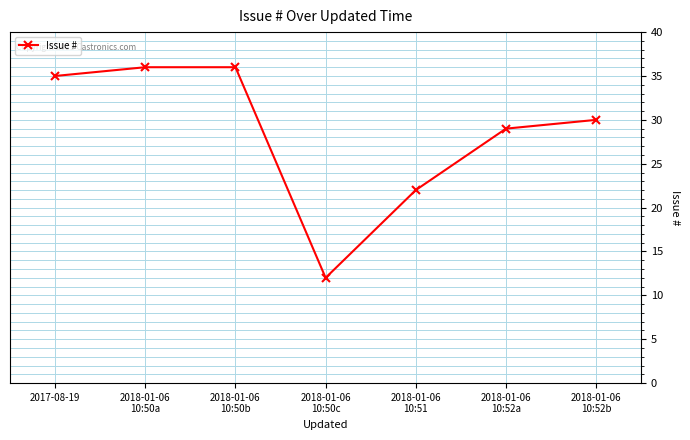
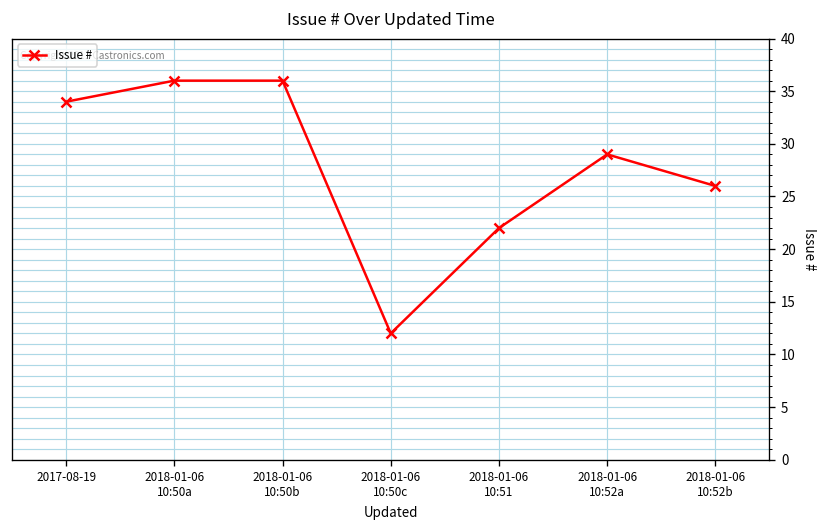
2017-08-19: 35 -> 34
2018-01-06 10:52b: 30 -> 26
